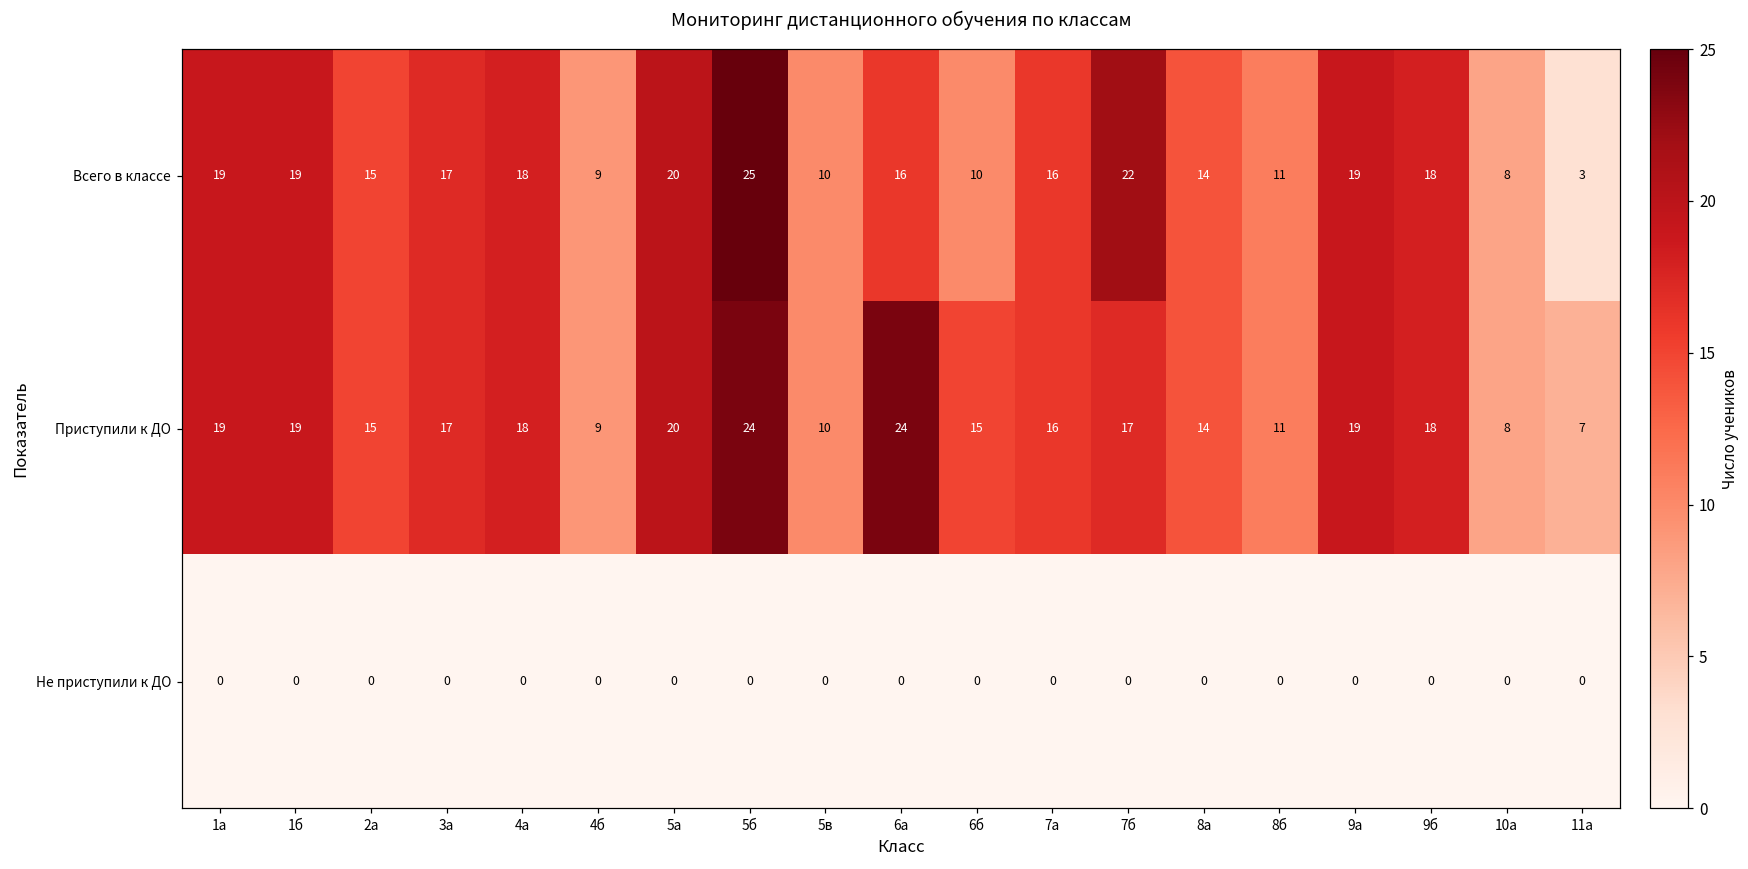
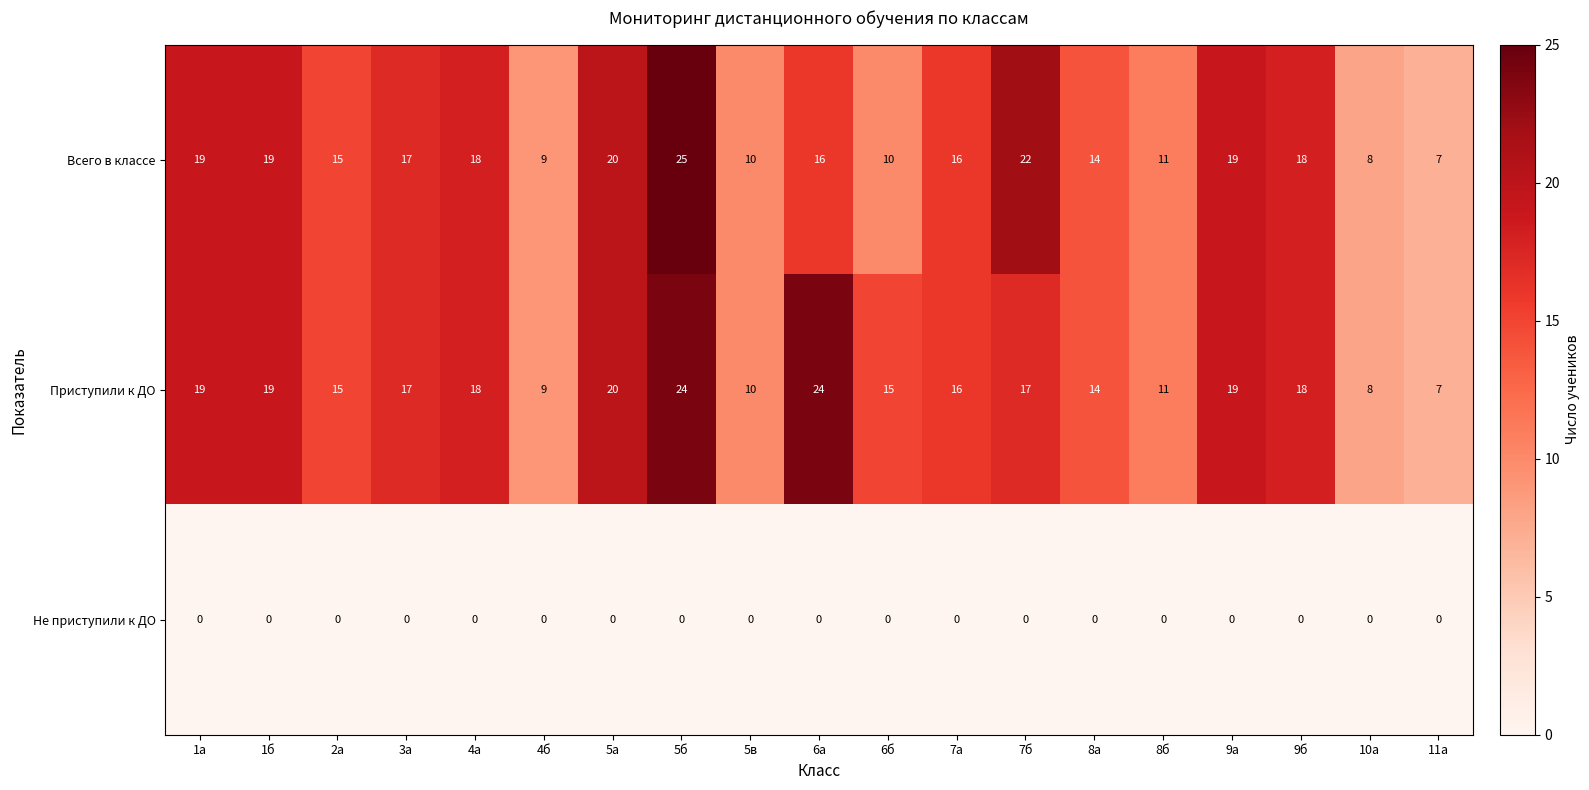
Всего в классе, 11а: 3 -> 7
